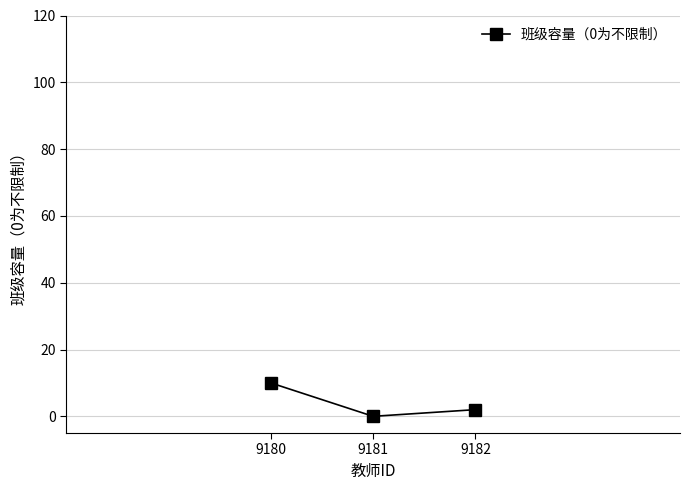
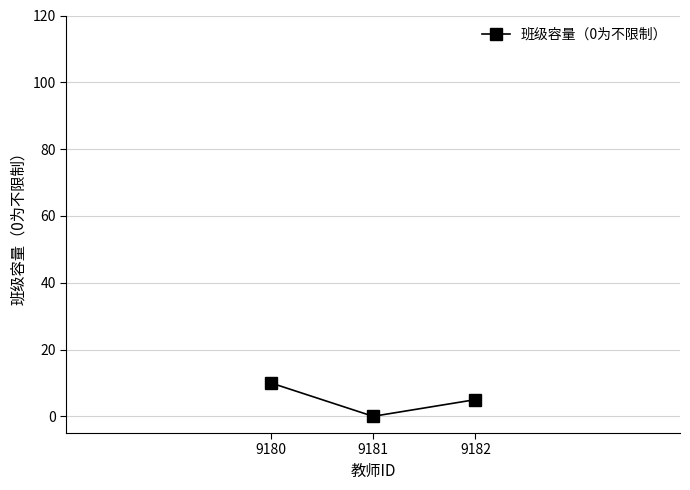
9182: 2 -> 5
